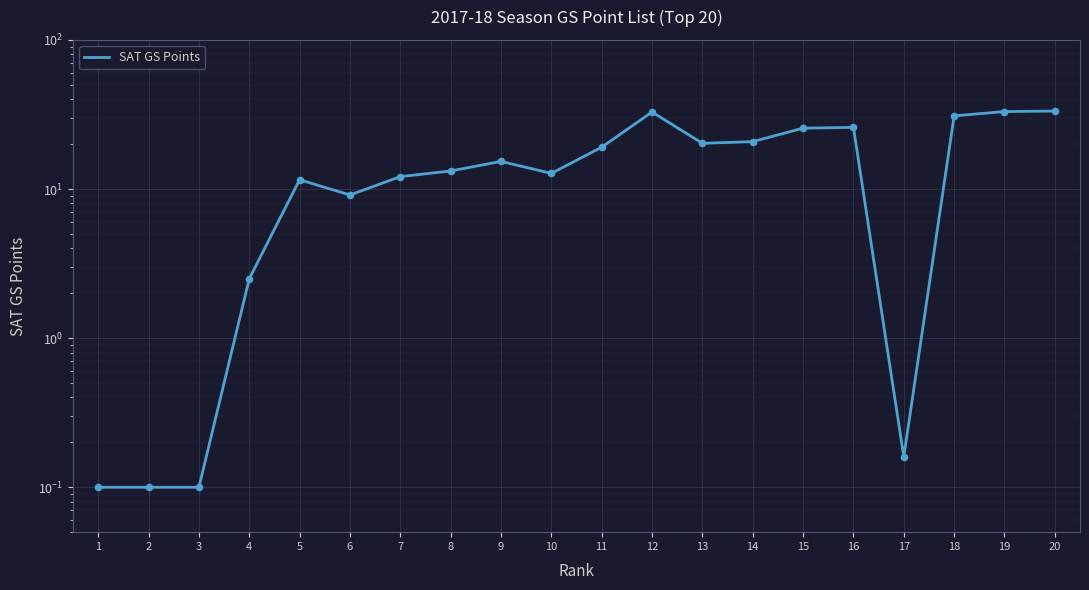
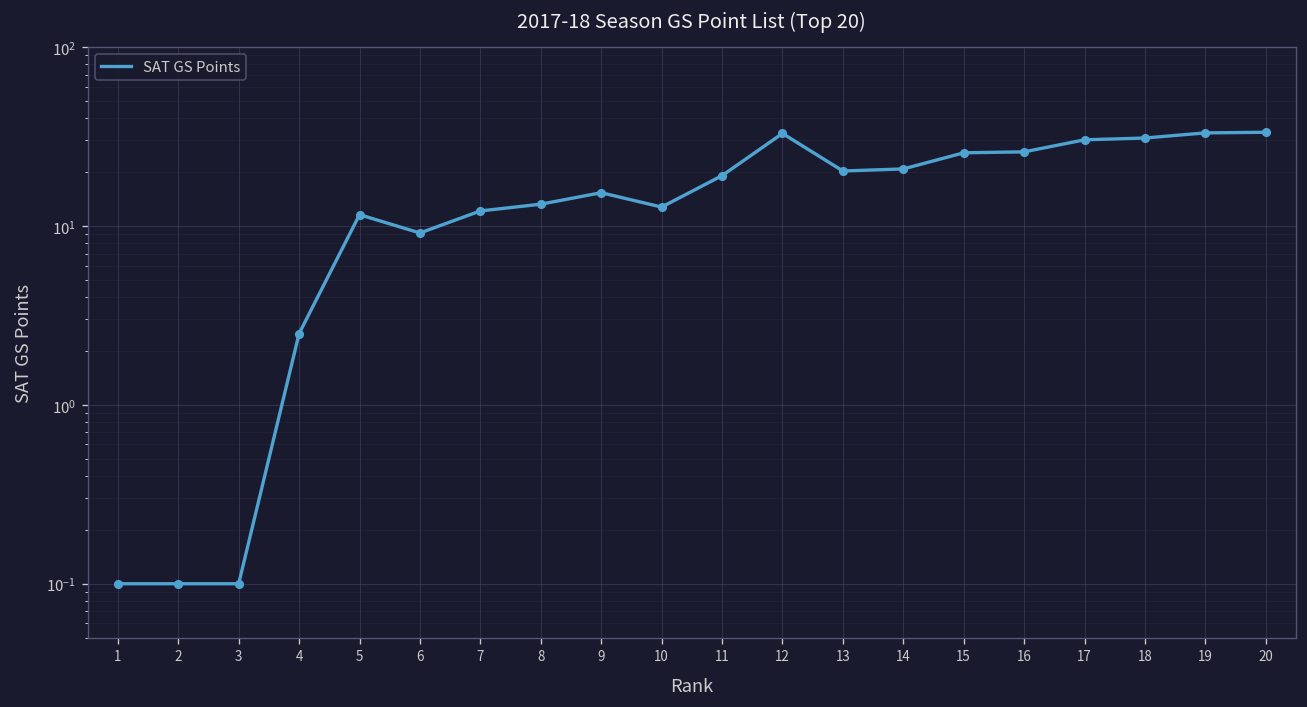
17: 0.16 -> 30
